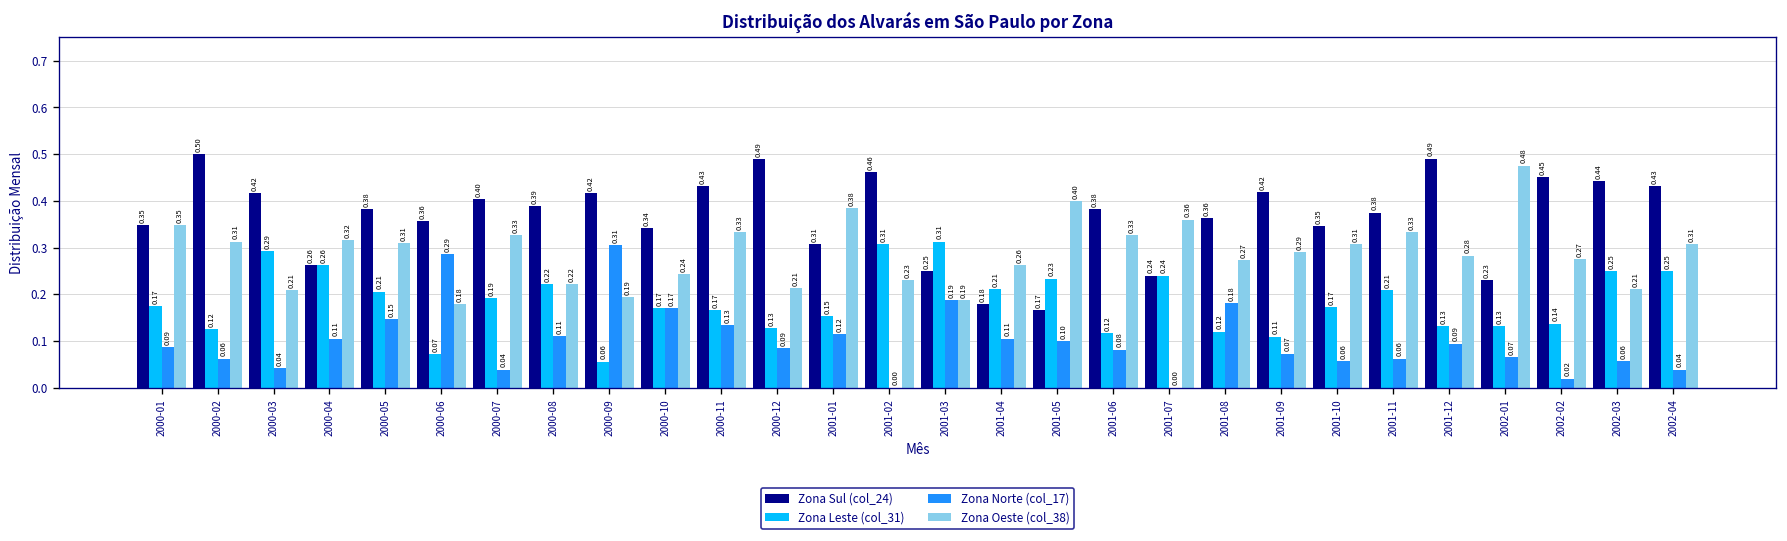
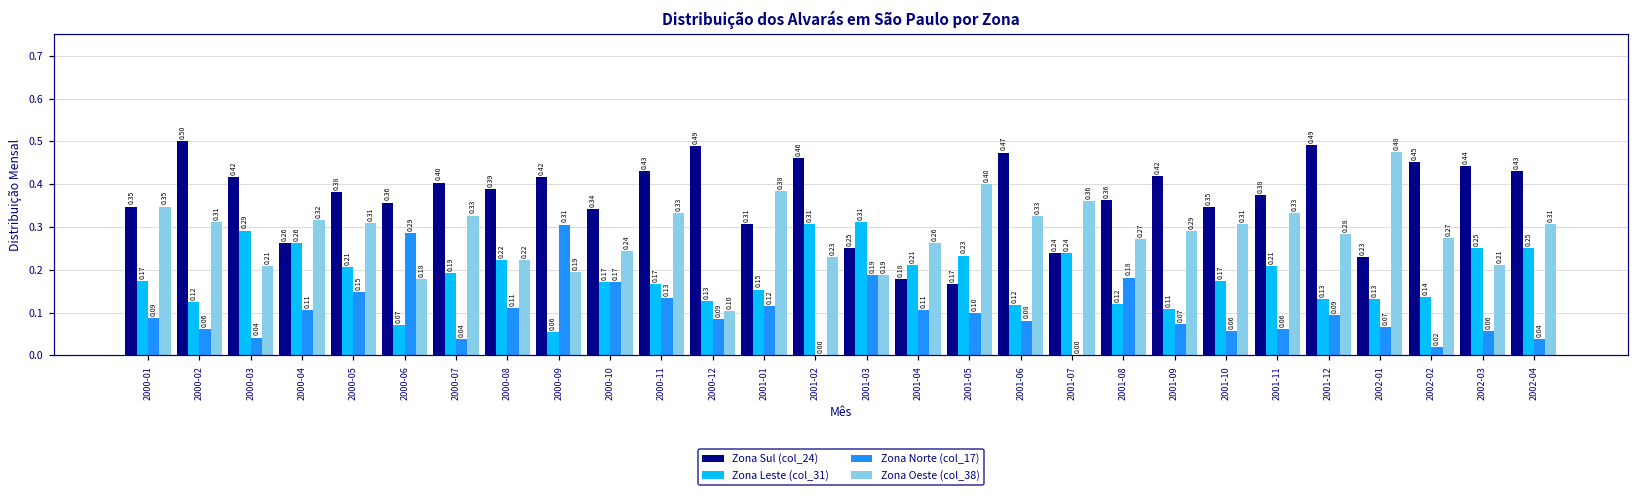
Zona Oeste (col_38), 2000-12: 0.21 -> 0.10
Zona Sul (col_24), 2001-06: 0.38 -> 0.47
